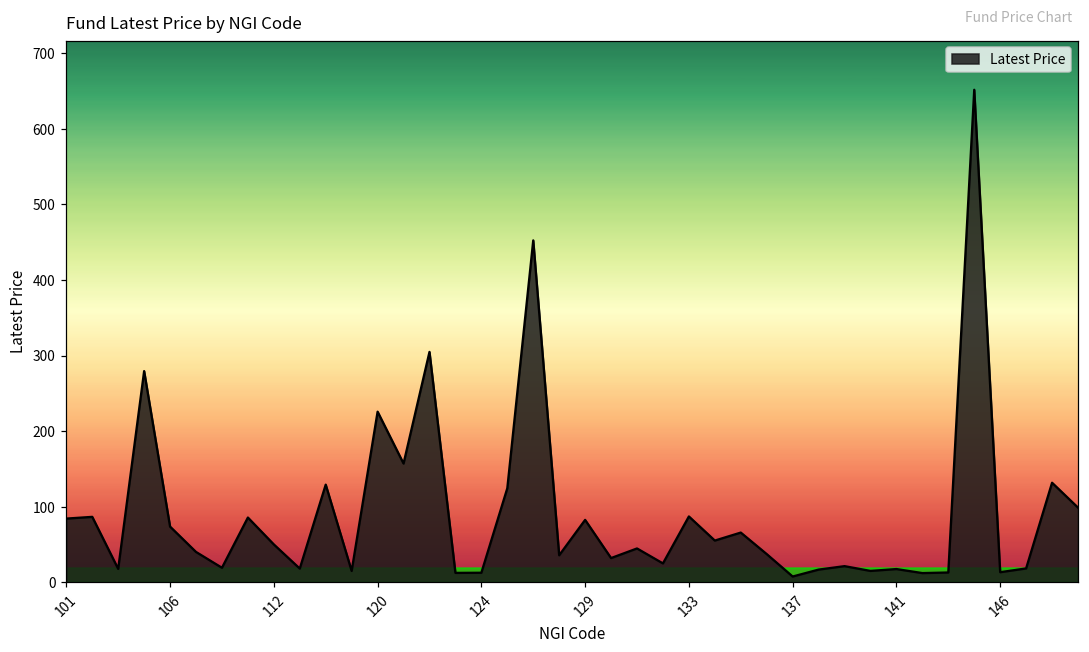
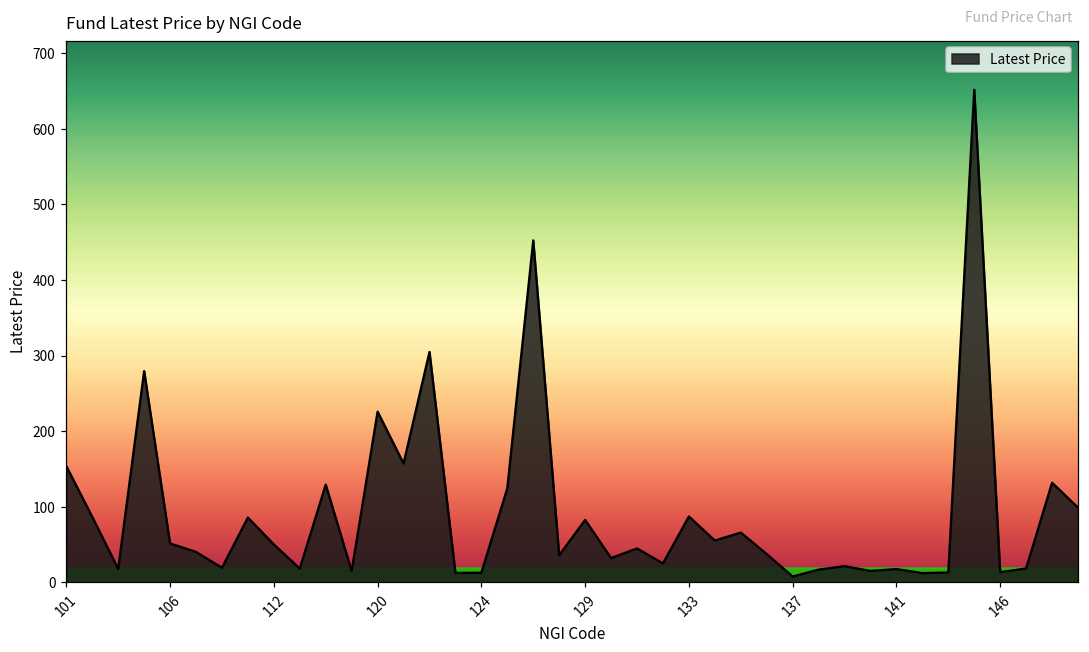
101: 80 -> 150
106: 70 -> 50
